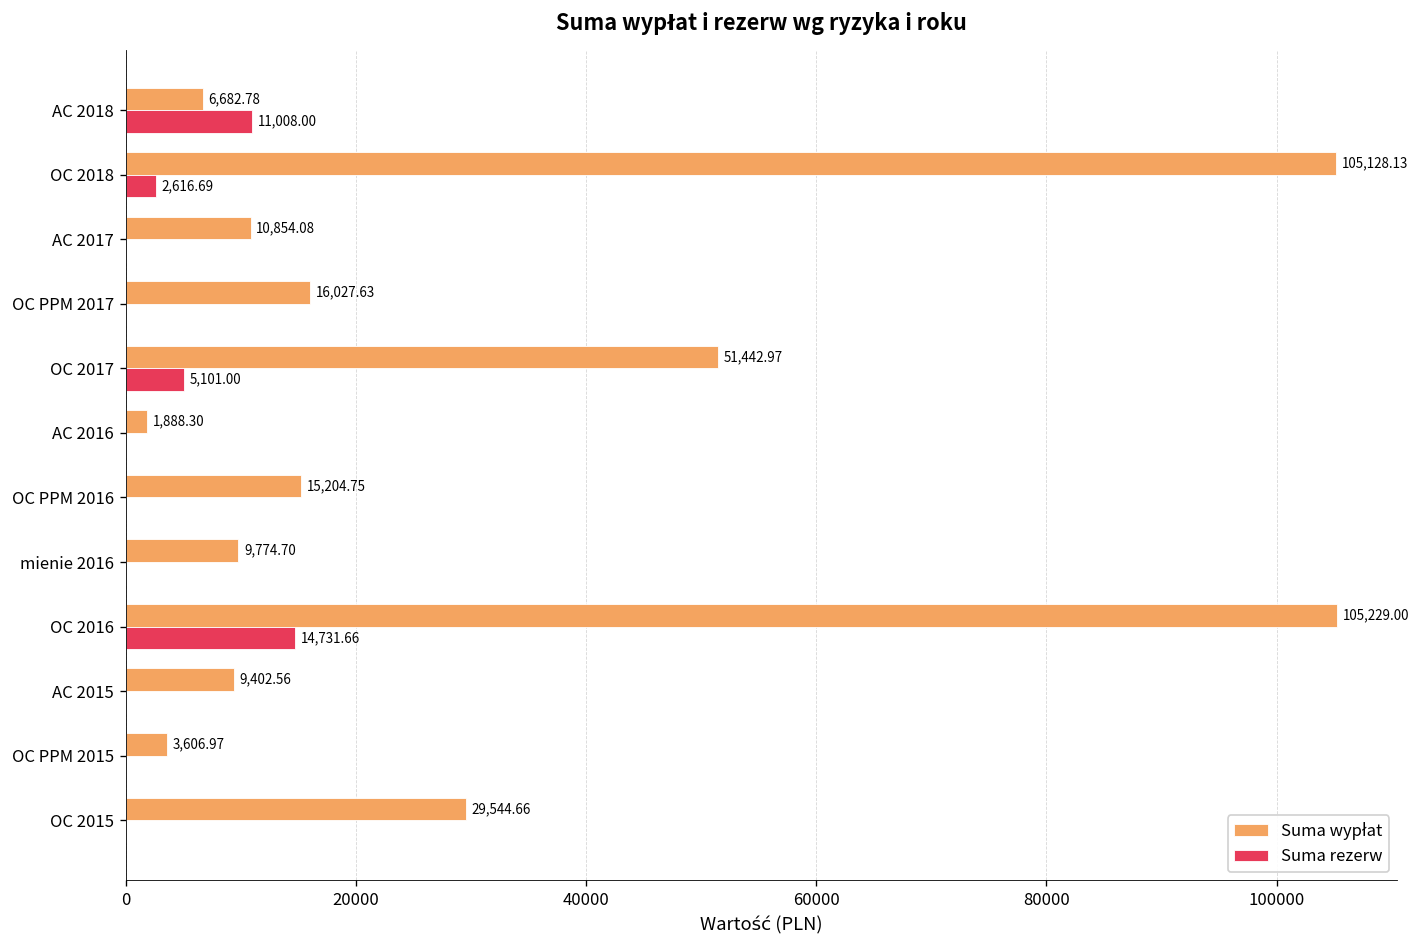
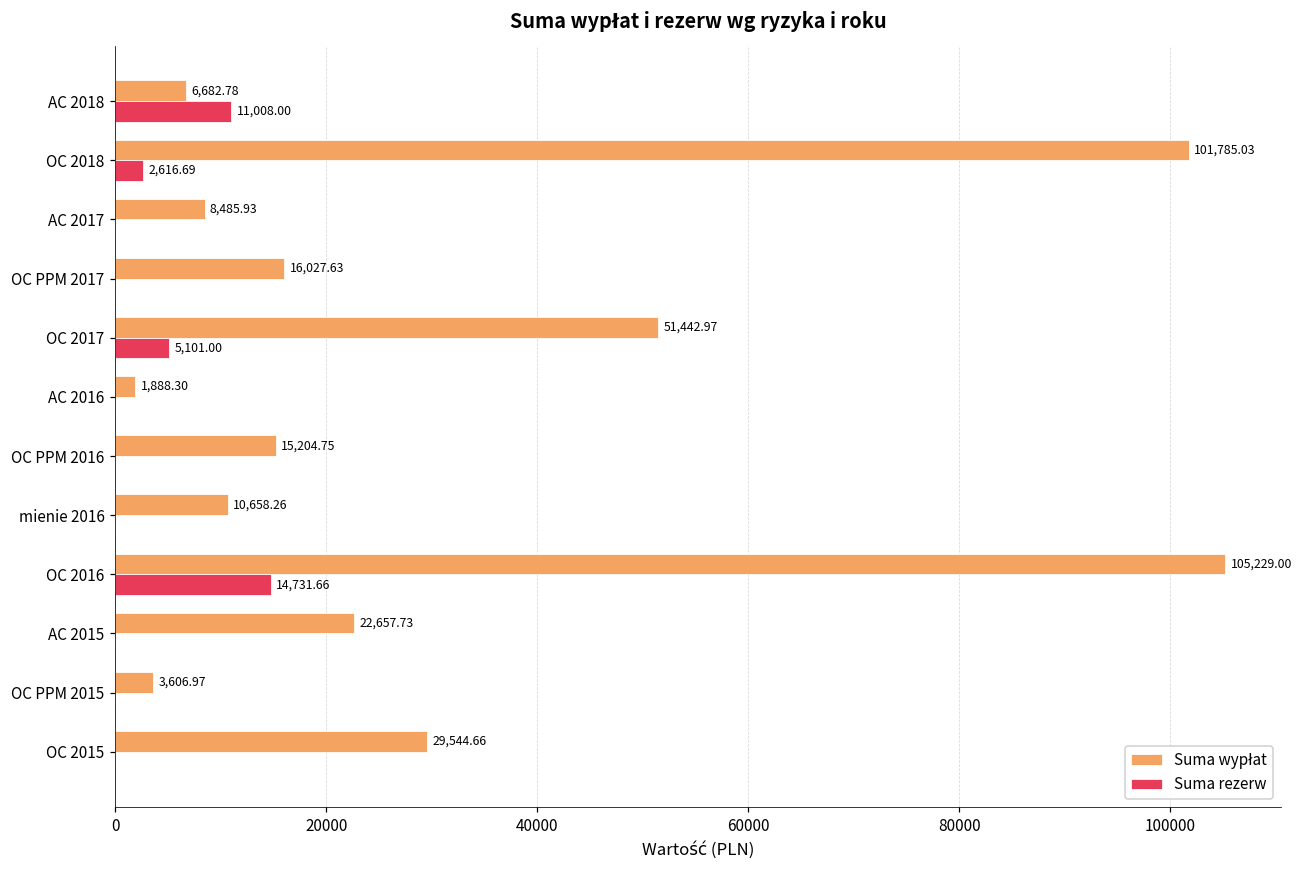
Suma wypłat, OC 2018: 105,128.13 -> 101,785.03
Suma wypłat, AC 2017: 10,854.08 -> 8,485.93
Suma wypłat, mienie 2016: 9,774.70 -> 10,658.26
Suma wypłat, AC 2015: 9,402.56 -> 22,657.73
